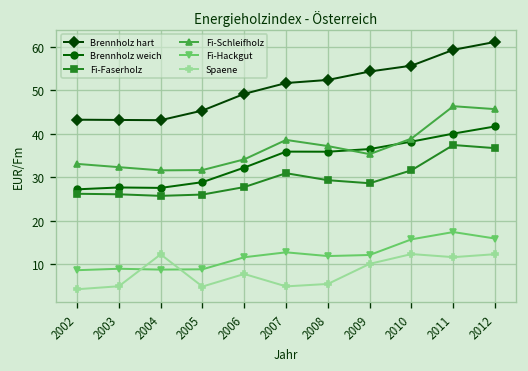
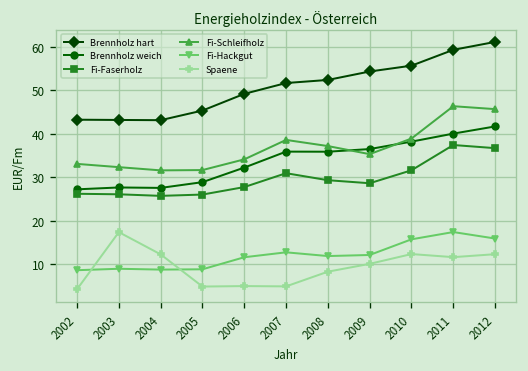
Spaene, 2003: 5 -> 17
Spaene, 2006: 8 -> 5
Spaene, 2008: 5 -> 8
